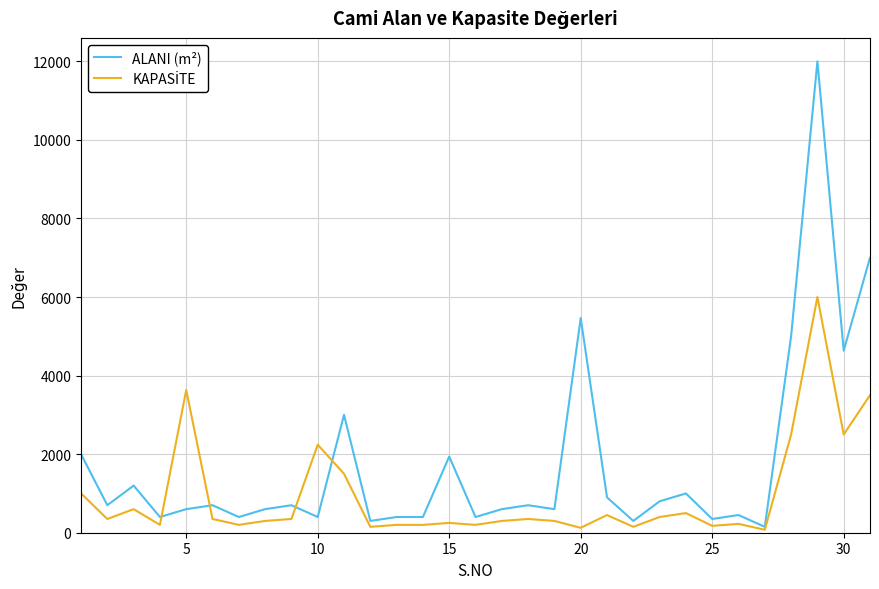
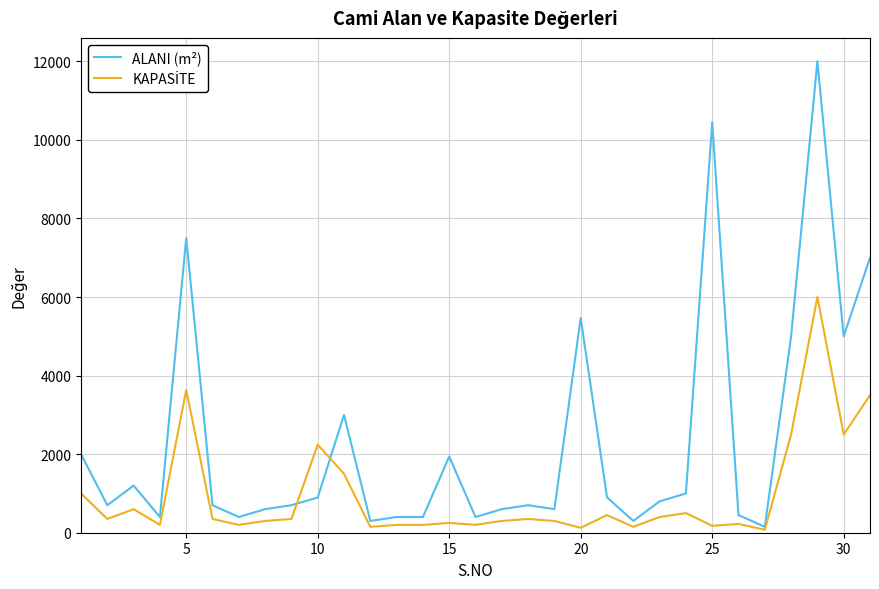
ALANI (m²), 5: 600 -> 7500
ALANI (m²), 10: 400 -> 900
ALANI (m²), 25: 400 -> 10400
ALANI (m²), 30: 4600 -> 5000
